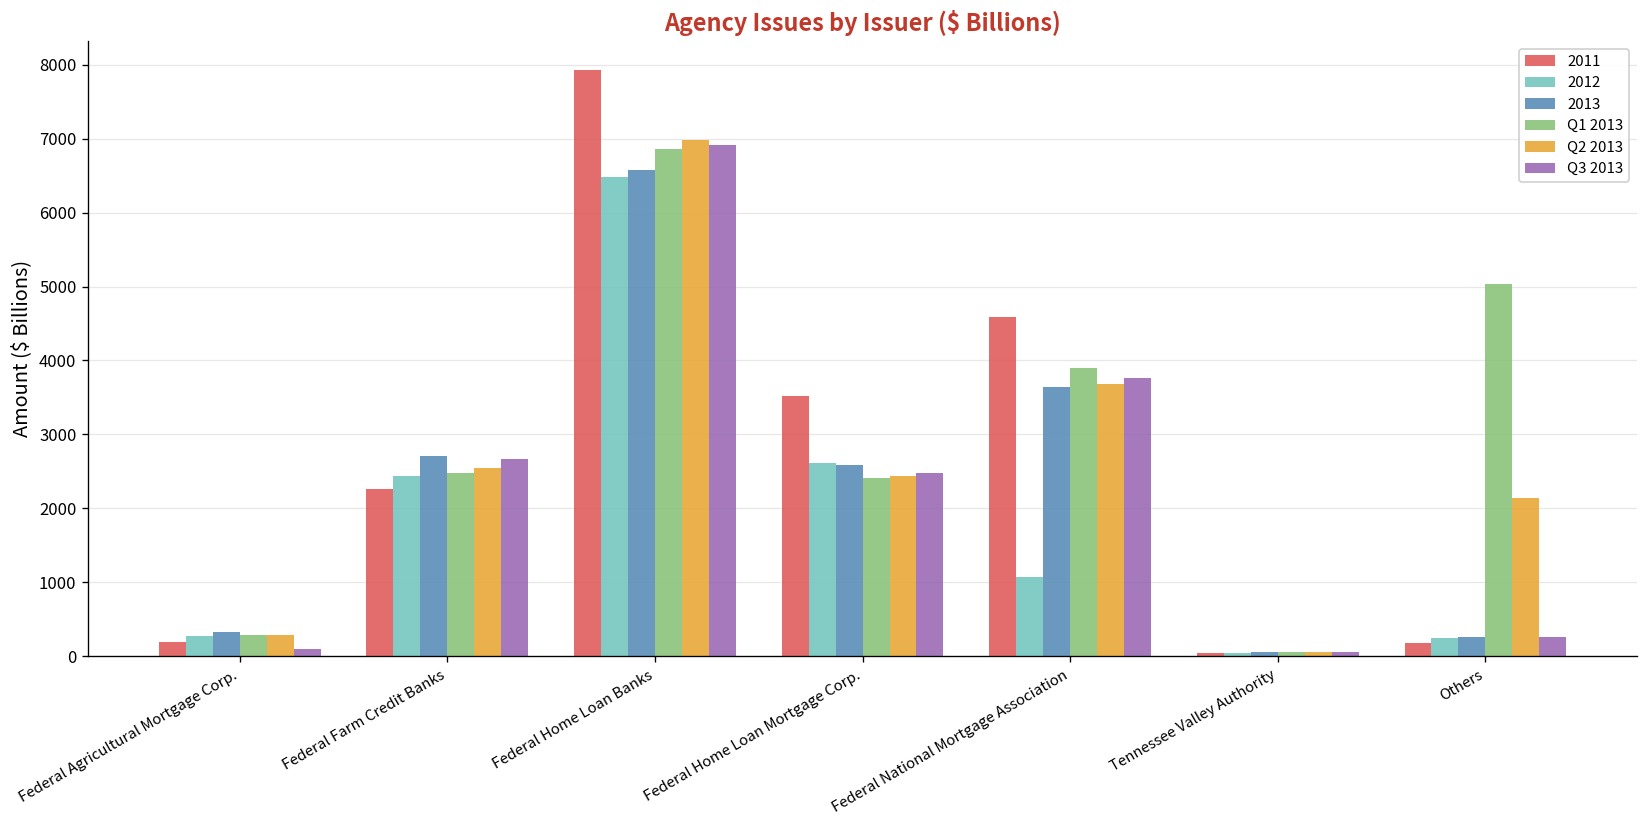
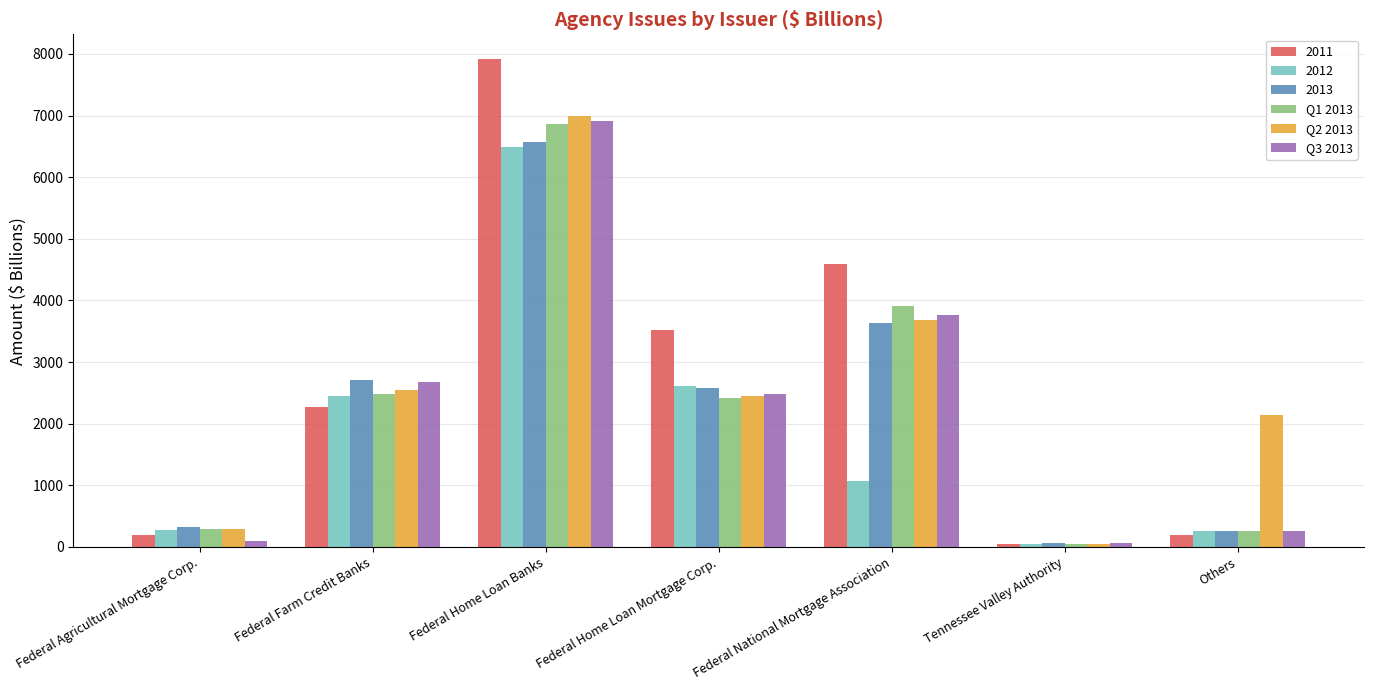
Q1 2013, Others: 5000 -> 300
